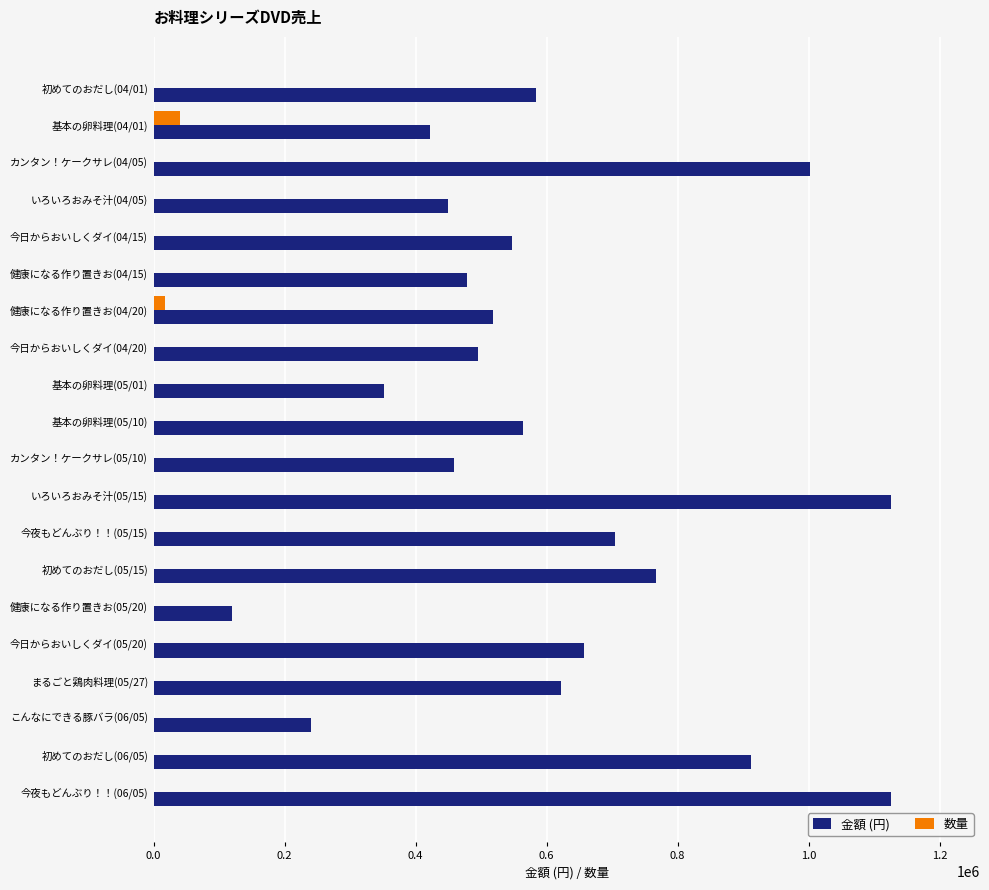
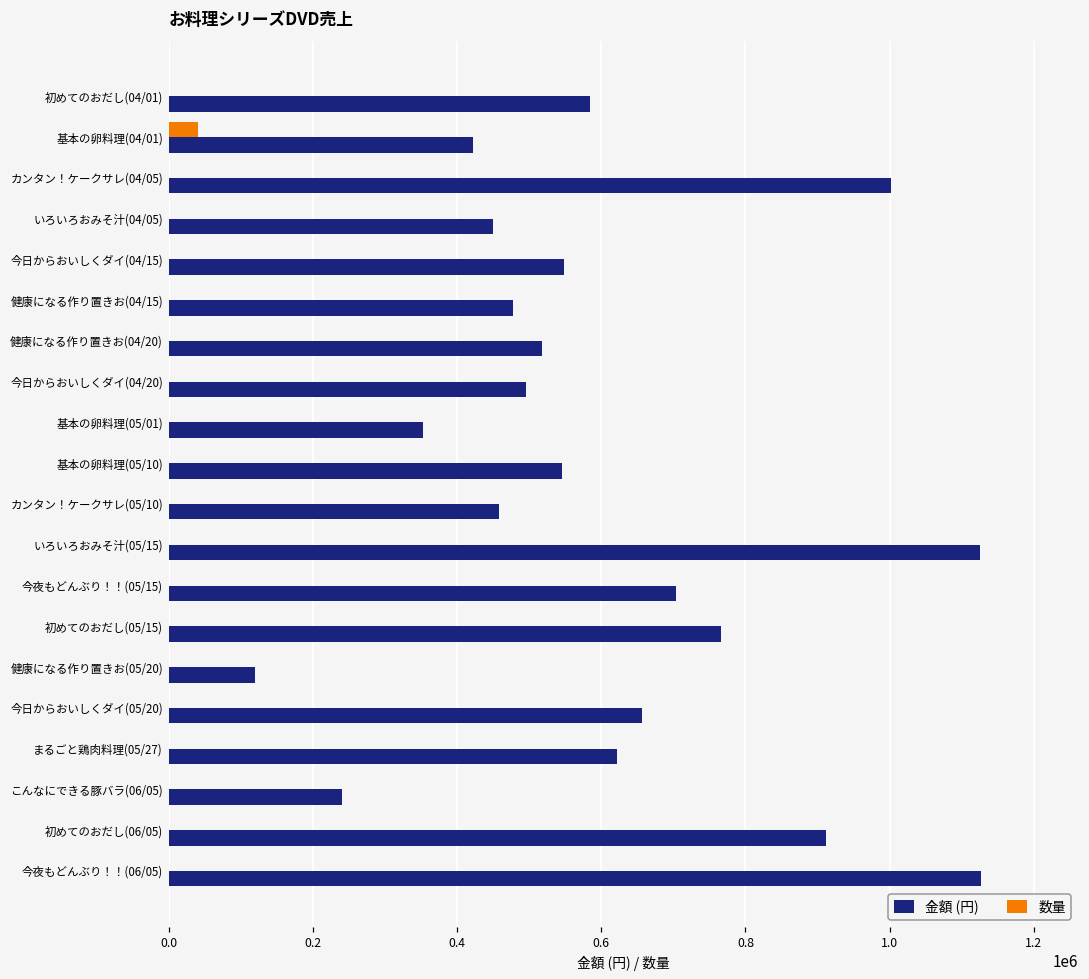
数量, 健康になる作り置きお(04/20): 20000 -> 0
金額 (円), 基本の卵料理(05/10): 560000 -> 550000
